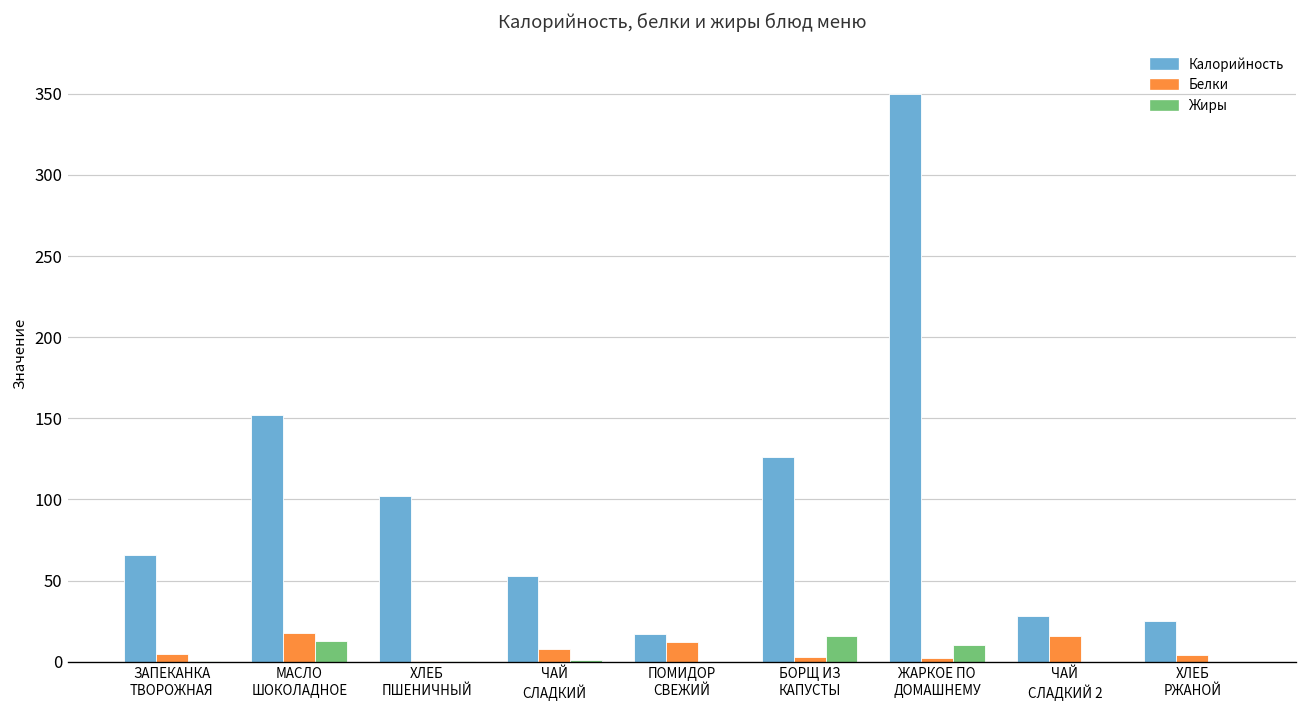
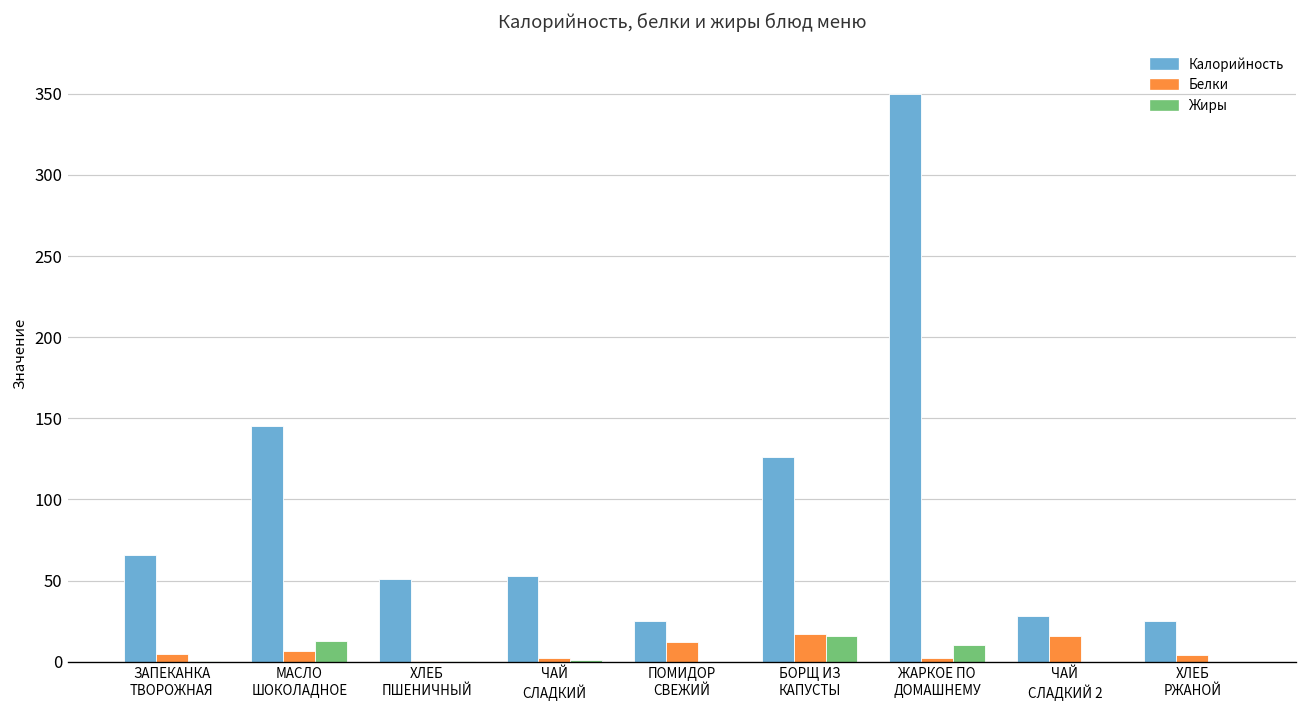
Калорийность, МАСЛО ШОКОЛАДНОЕ: 152 -> 145
Белки, МАСЛО ШОКОЛАДНОЕ: 18 -> 6
Калорийность, ХЛЕБ ПШЕНИЧНЫЙ: 102 -> 51
Белки, ЧАЙ СЛАДКИЙ: 8 -> 2
Калорийность, ПОМИДОР СВЕЖИЙ: 17 -> 25
Белки, БОРЩ ИЗ КАПУСТЫ: 3 -> 17
